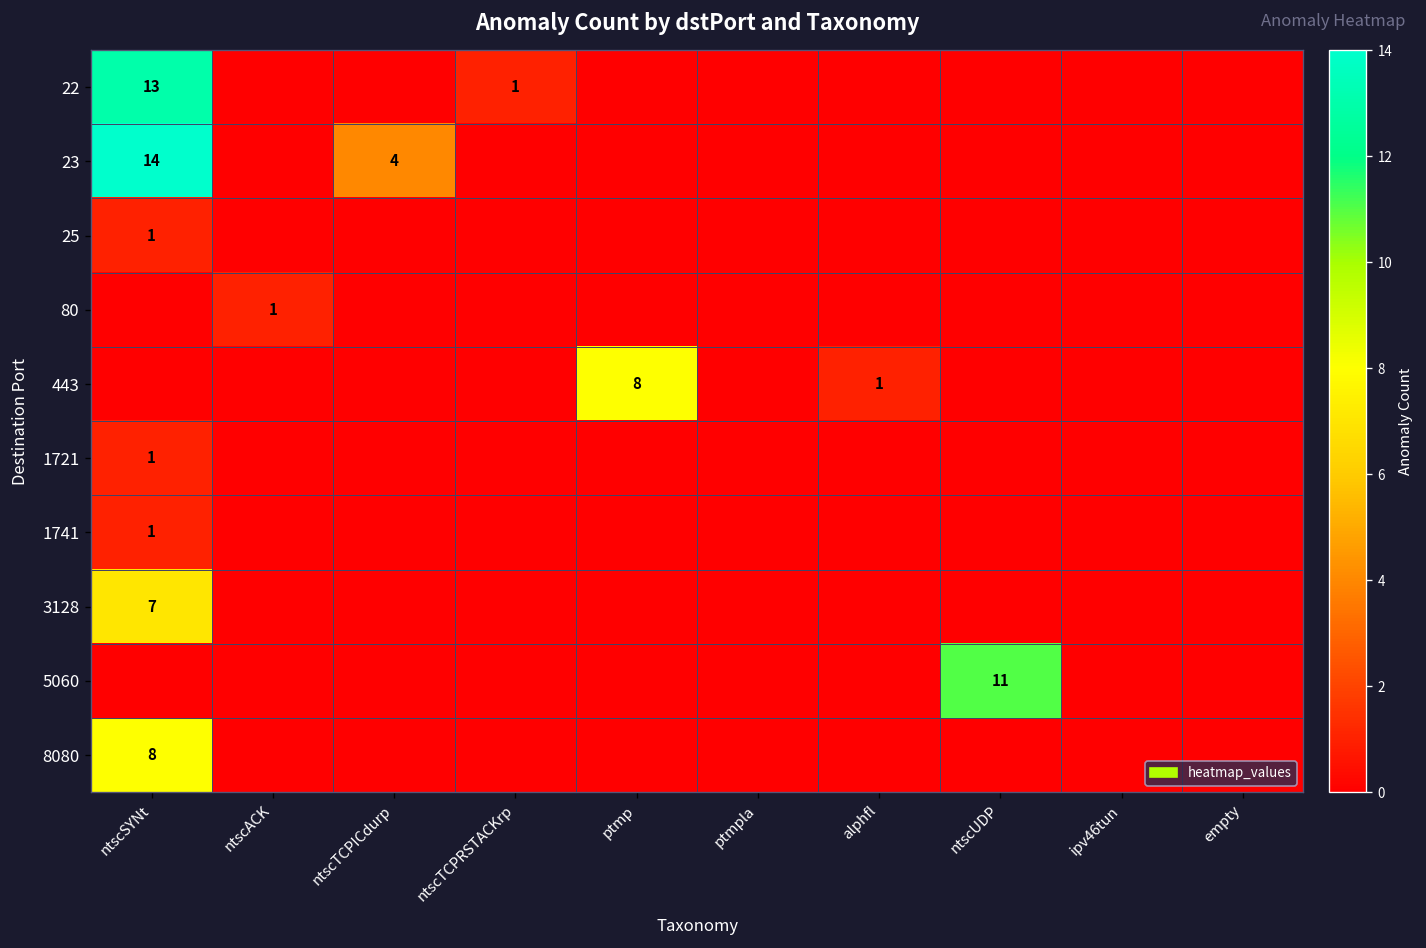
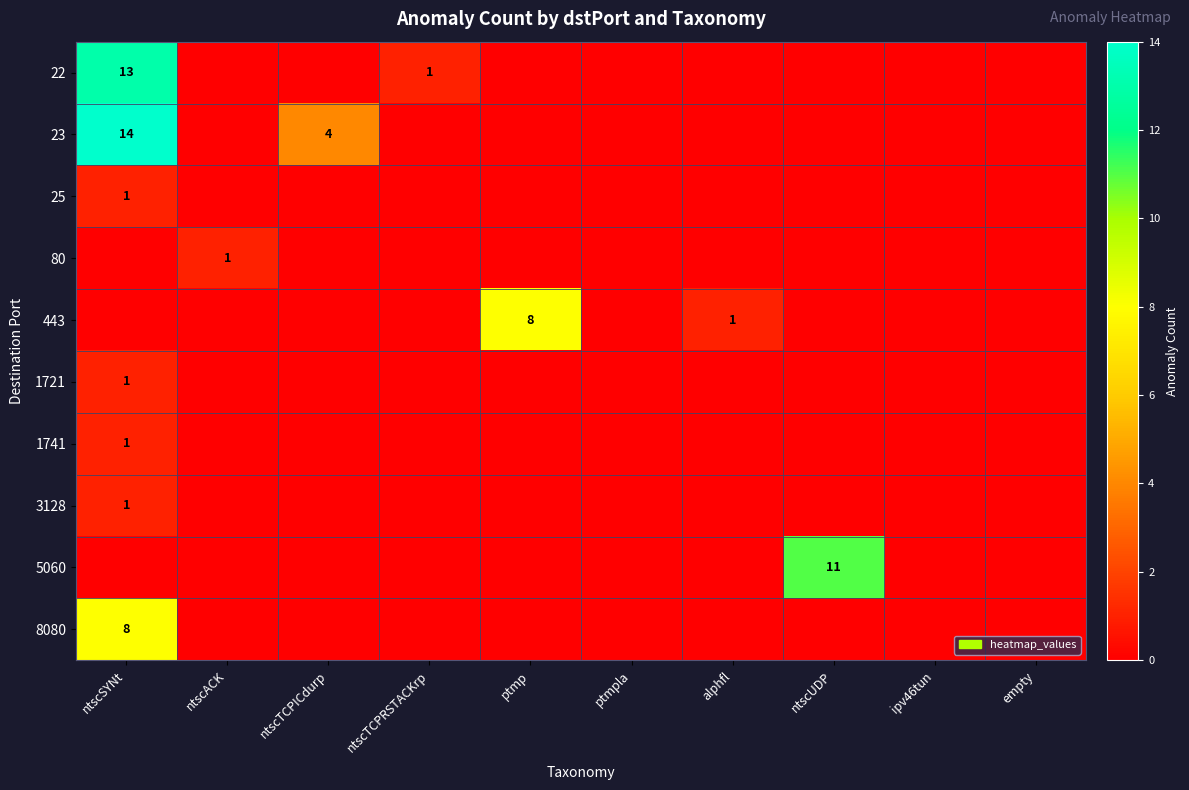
3128, ntscSYNt: 7 -> 1
